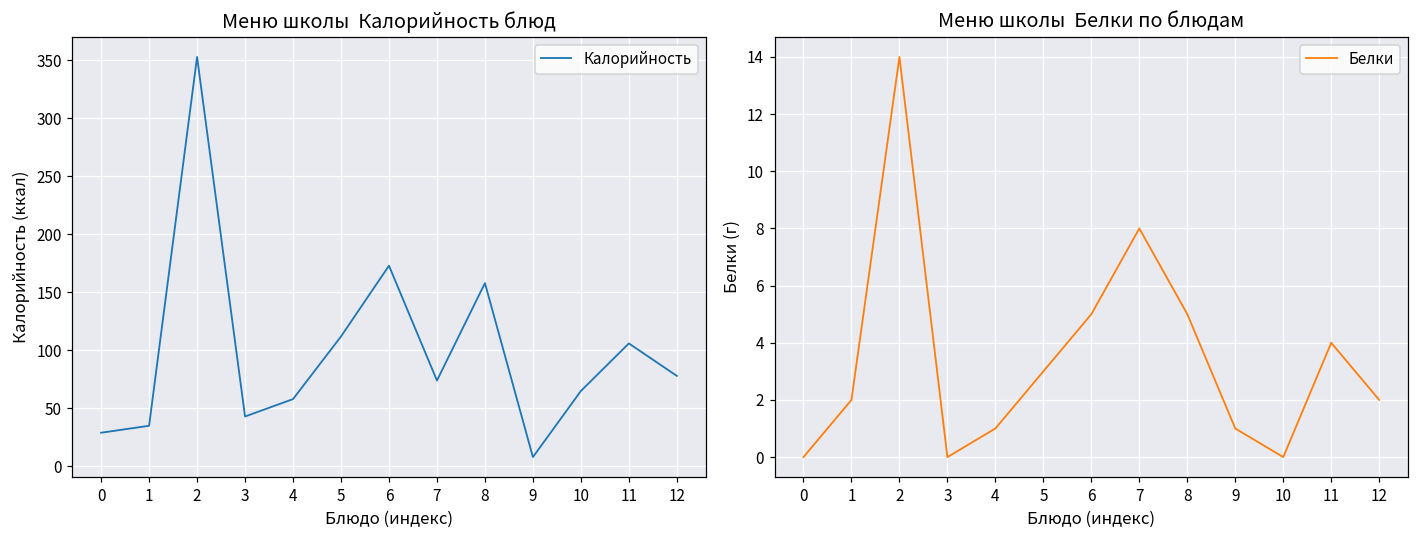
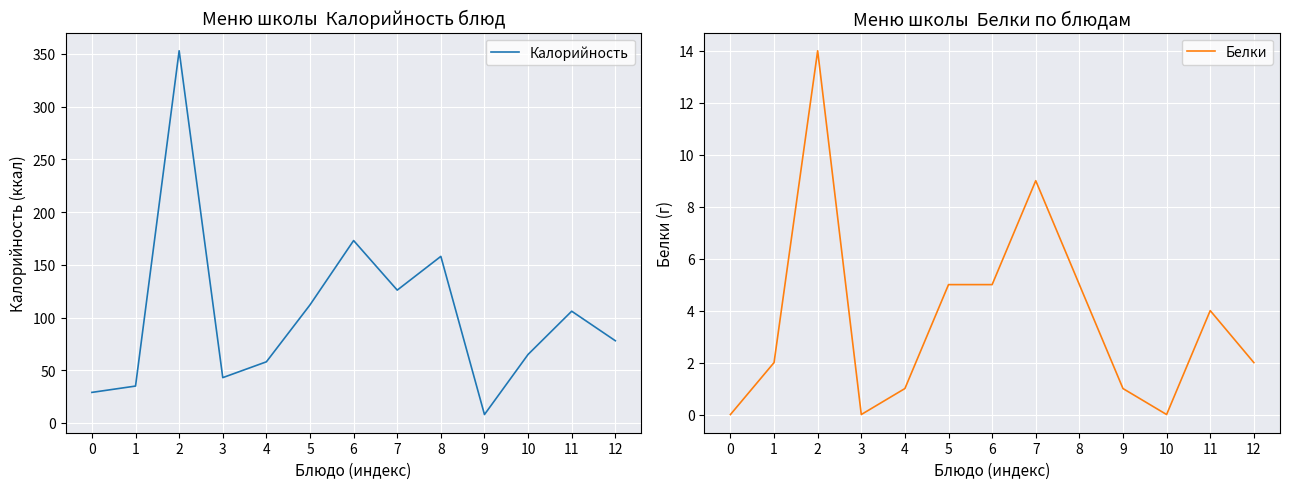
Меню школы Калорийность блюд, 7: 74 -> 126
Меню школы Белки по блюдам, 5: 3 -> 5
Меню школы Белки по блюдам, 7: 8 -> 9
